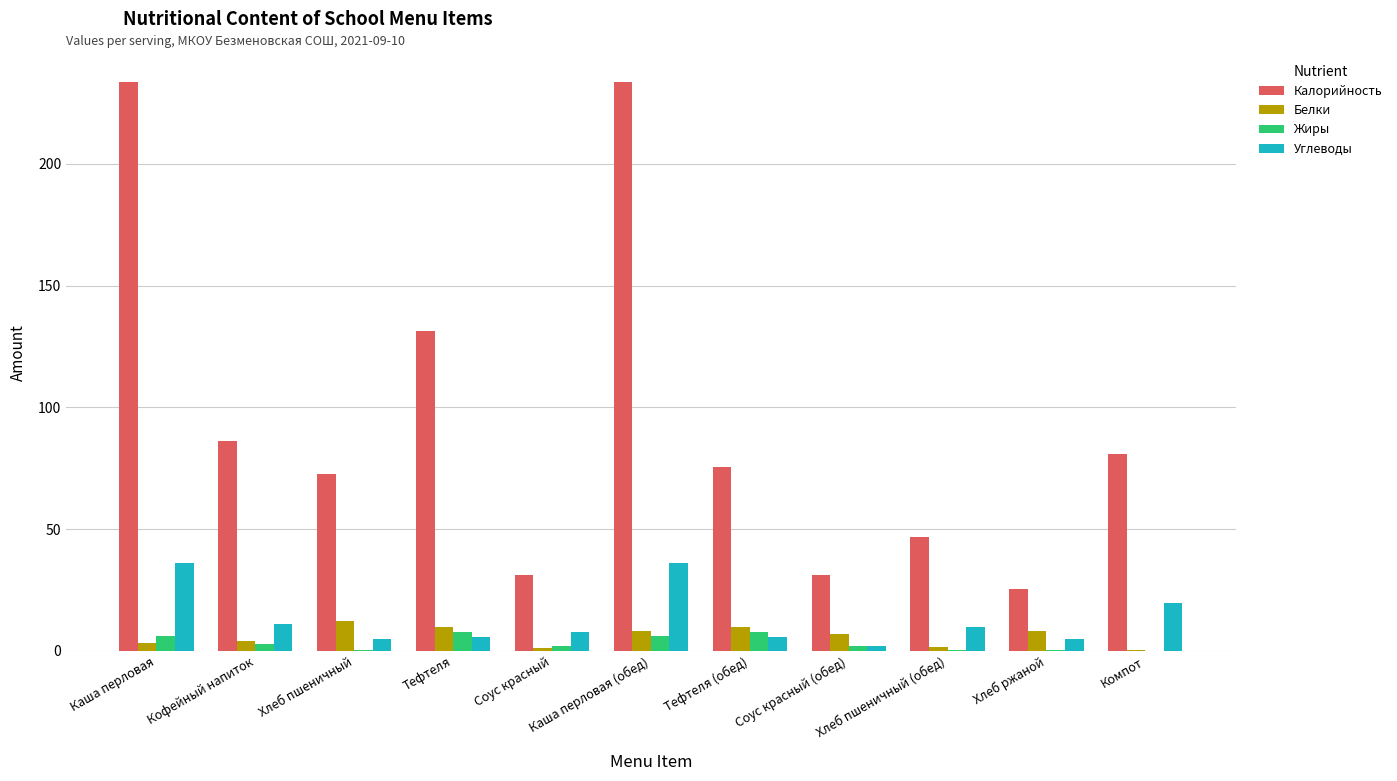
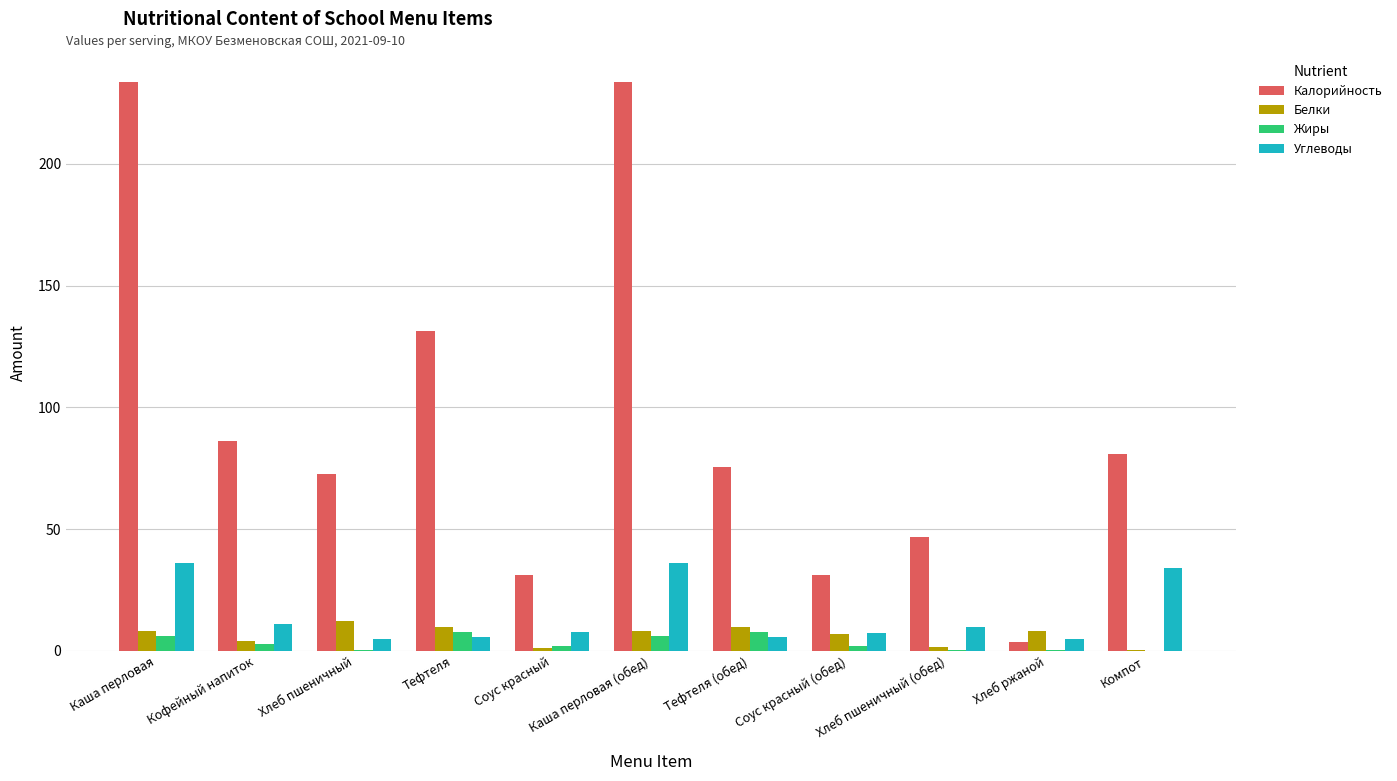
Белки, Каша перловая: 3 -> 8
Углеводы, Соус красный (обед): 2 -> 7
Калорийность, Хлеб ржаной: 26 -> 4
Углеводы, Компот: 20 -> 34
